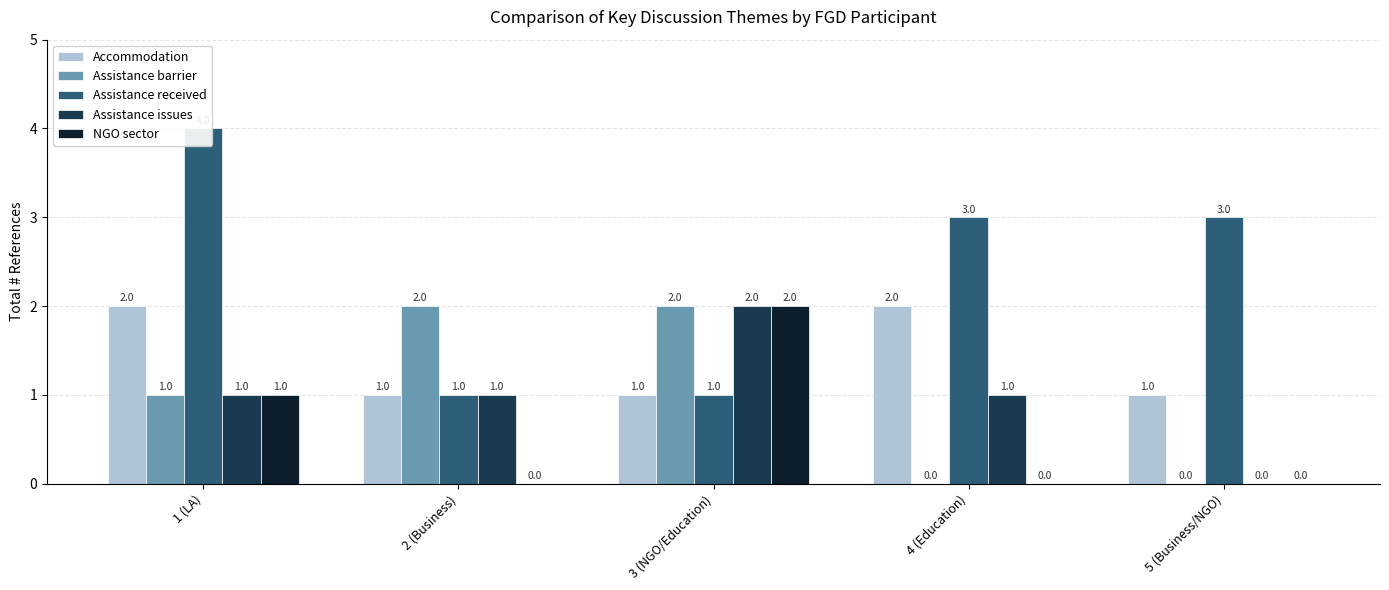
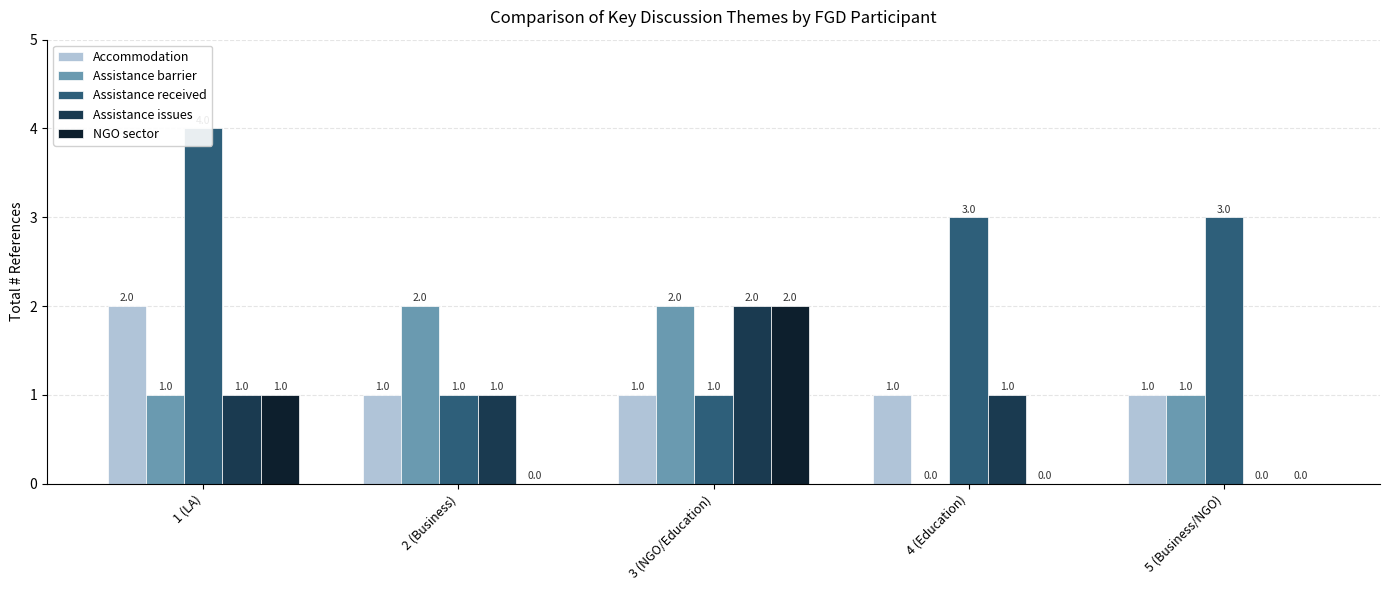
Accommodation, 4 (Education): 2.0 -> 1.0
Assistance barrier, 5 (Business/NGO): 0.0 -> 1.0
